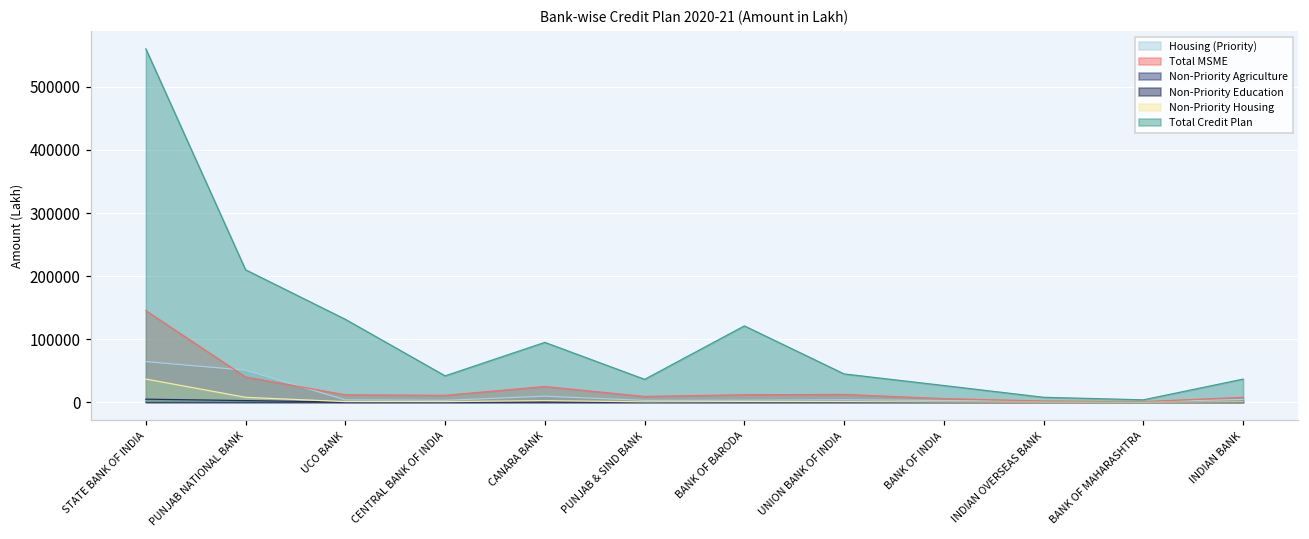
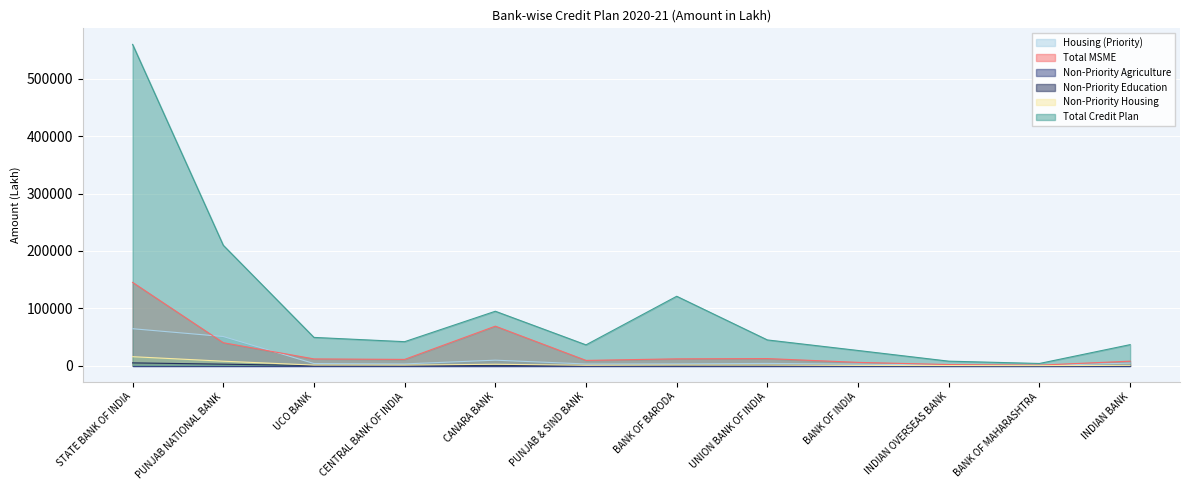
Non-Priority Housing, STATE BANK OF INDIA: 40000 -> 20000
Total Credit Plan, UCO BANK: 130000 -> 50000
Total MSME, CANARA BANK: 20000 -> 70000
